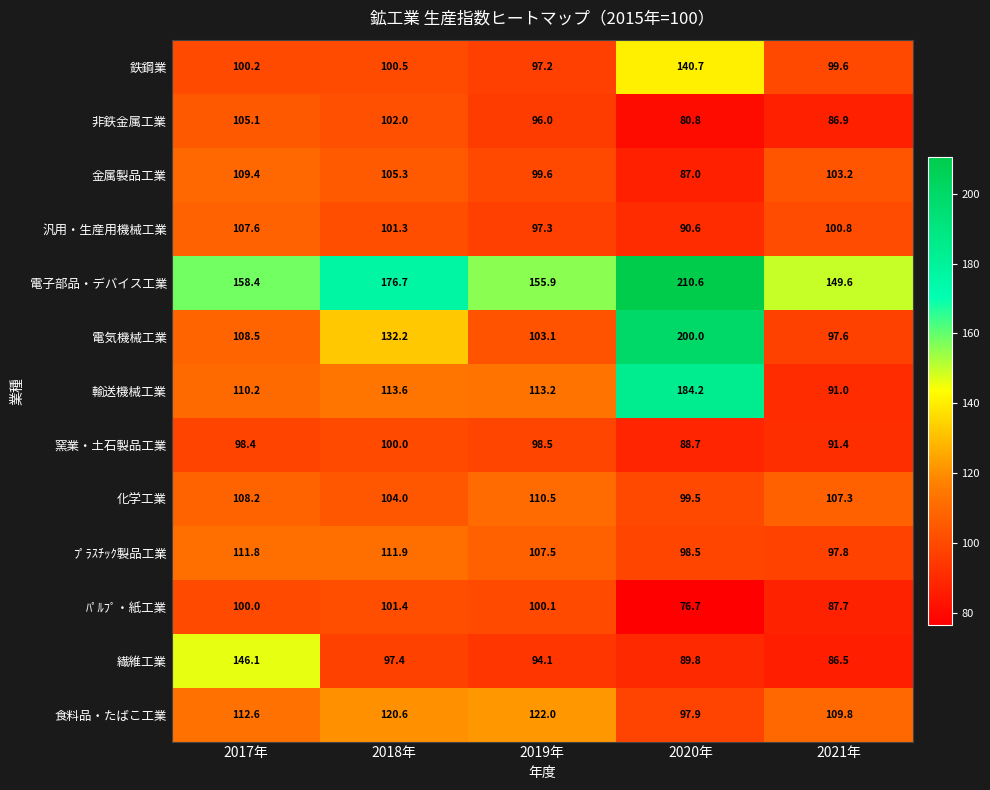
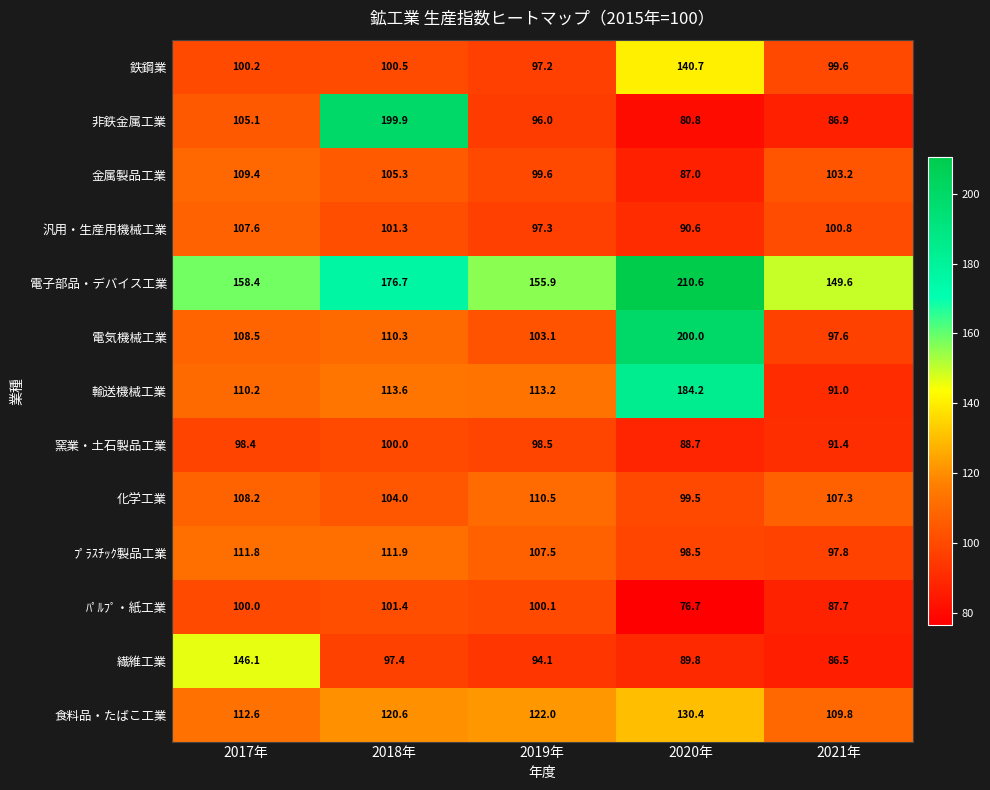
非鉄金属工業, 2018年: 102.0 -> 199.9
電気機械工業, 2018年: 132.2 -> 110.3
食料品・たばこ工業, 2020年: 97.9 -> 130.4
